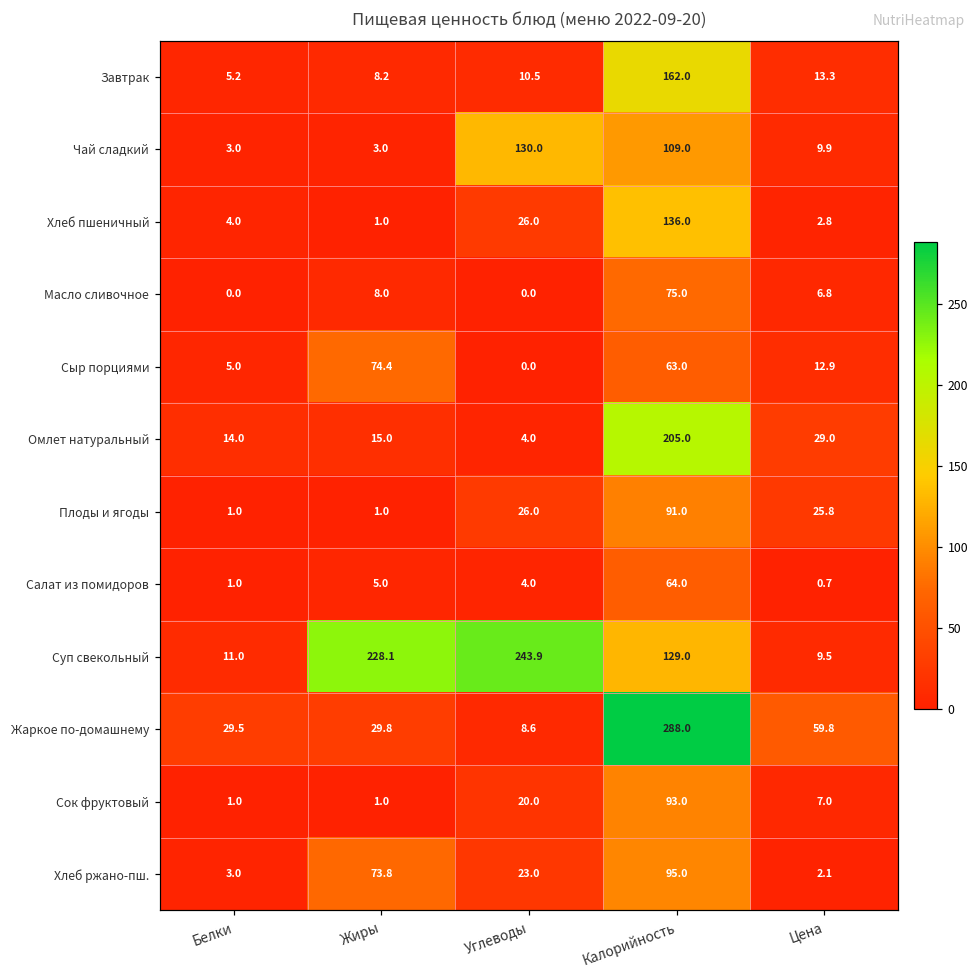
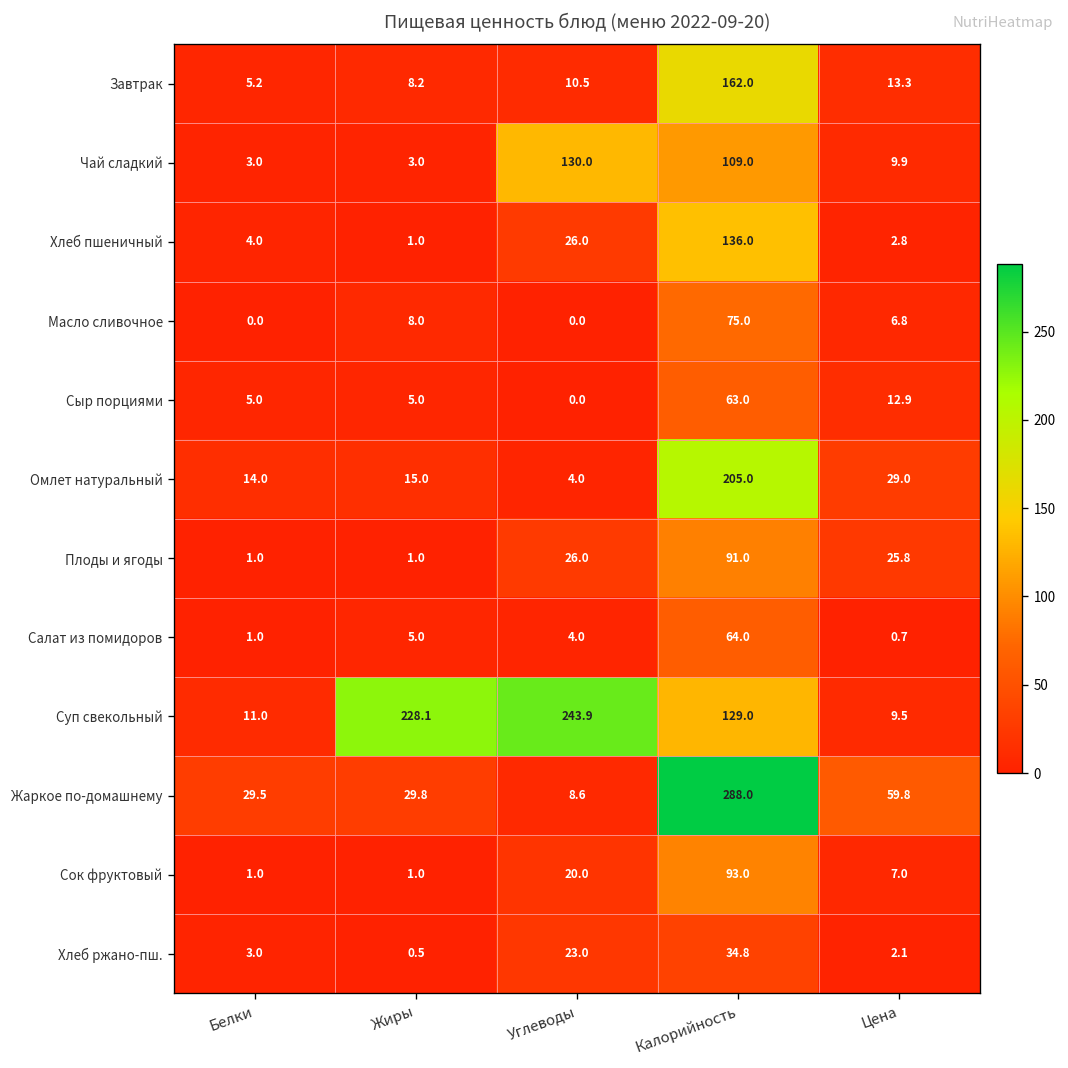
Сыр порциями, Жиры: 74.4 -> 5.0
Хлеб ржано-пш., Жиры: 73.8 -> 0.5
Хлеб ржано-пш., Калорийность: 95.0 -> 34.8
